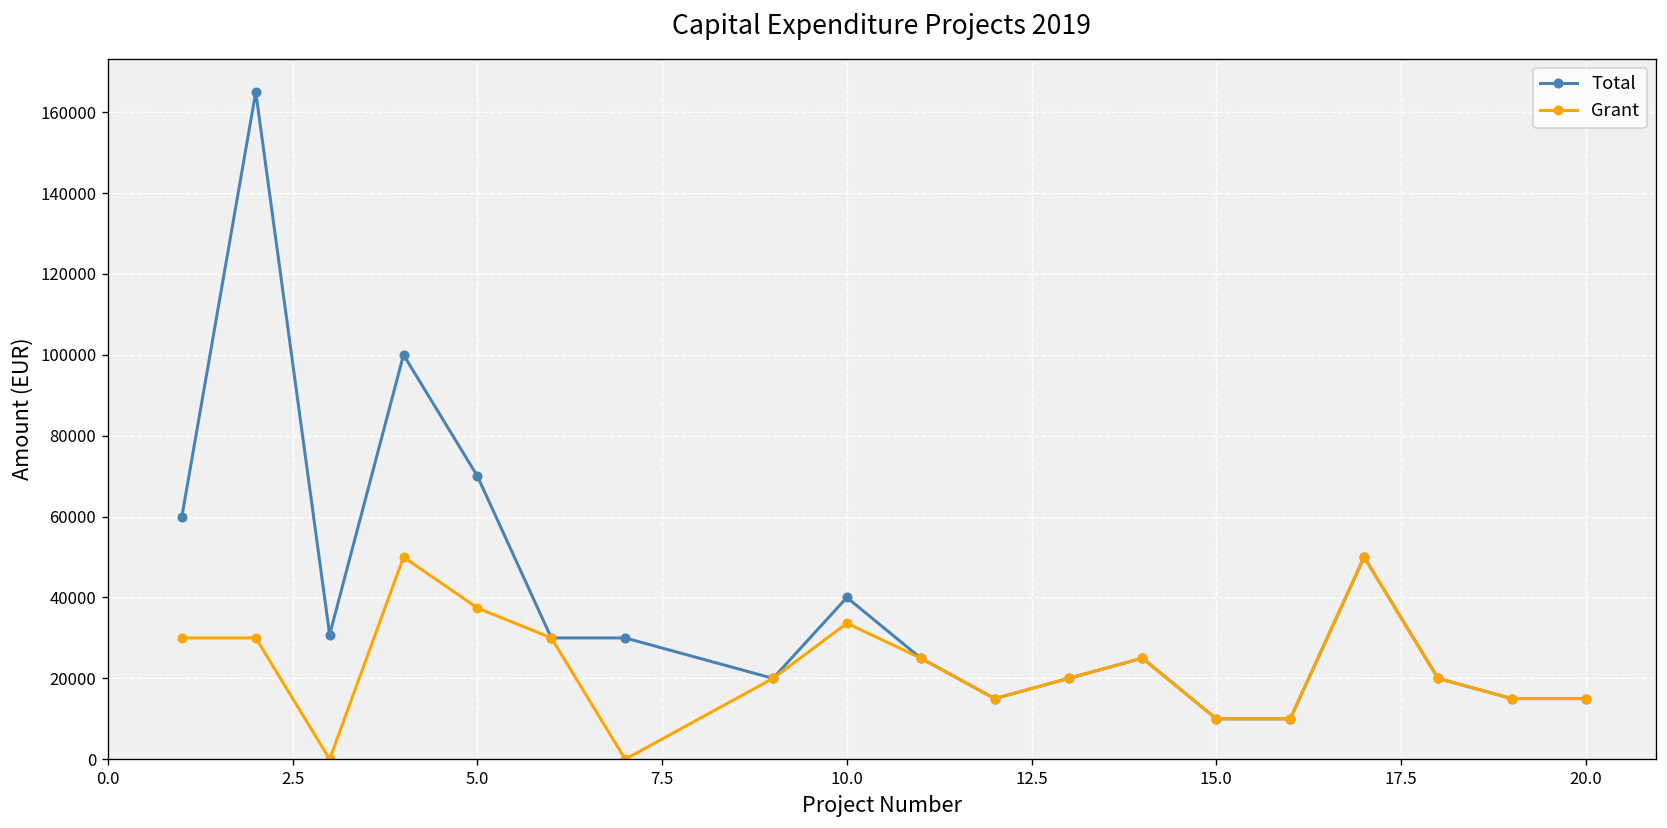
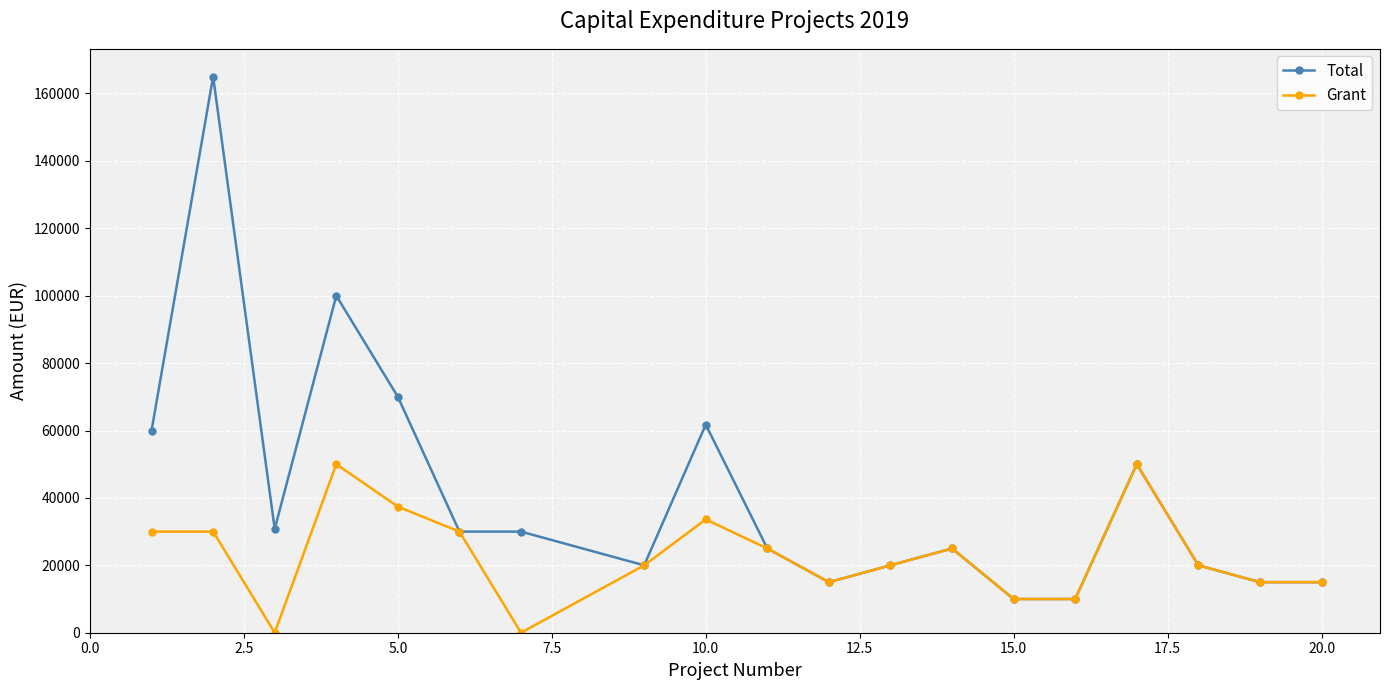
Total, 10.0: 40000 -> 62000
